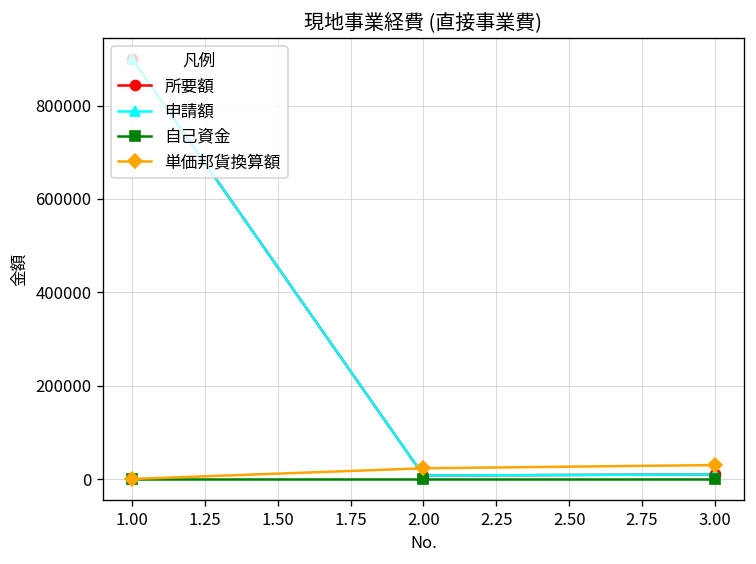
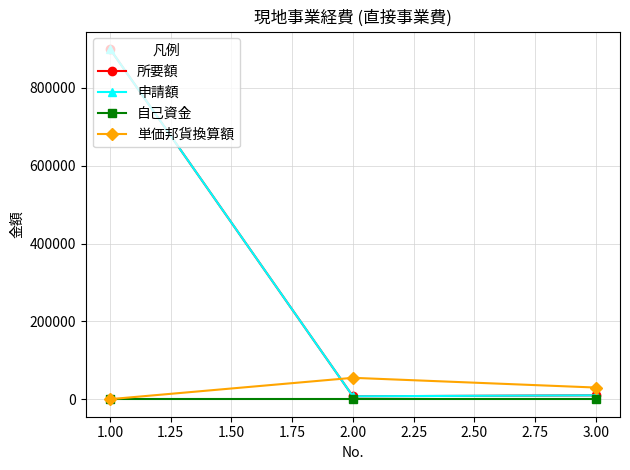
単価邦貨換算額, 2.00: 20000 -> 60000
